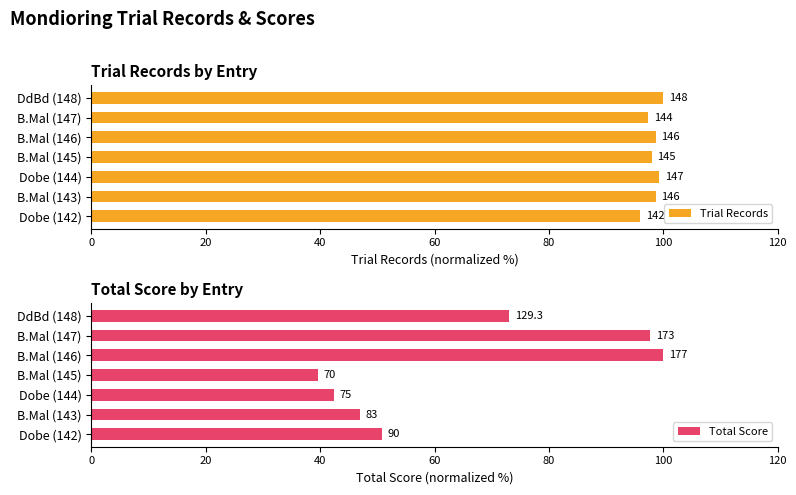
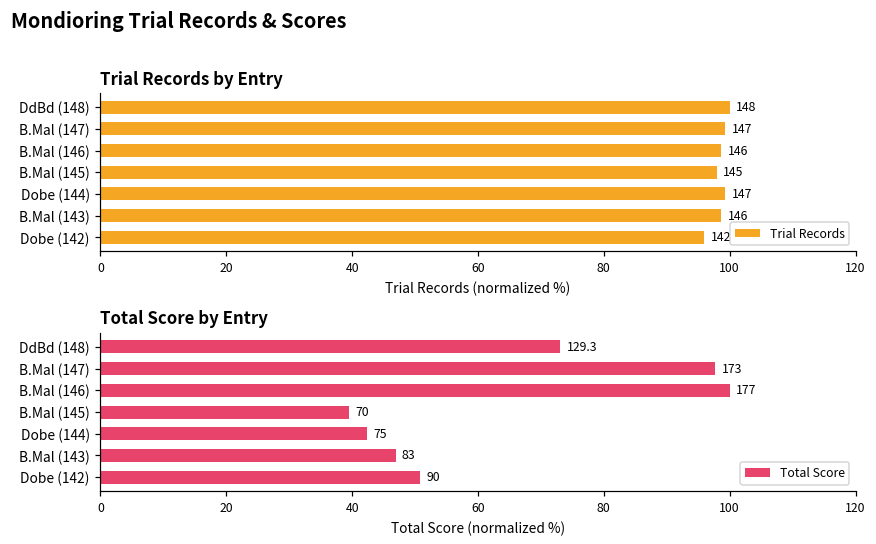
Trial Records by Entry, B.Mal (147): 144 -> 147
